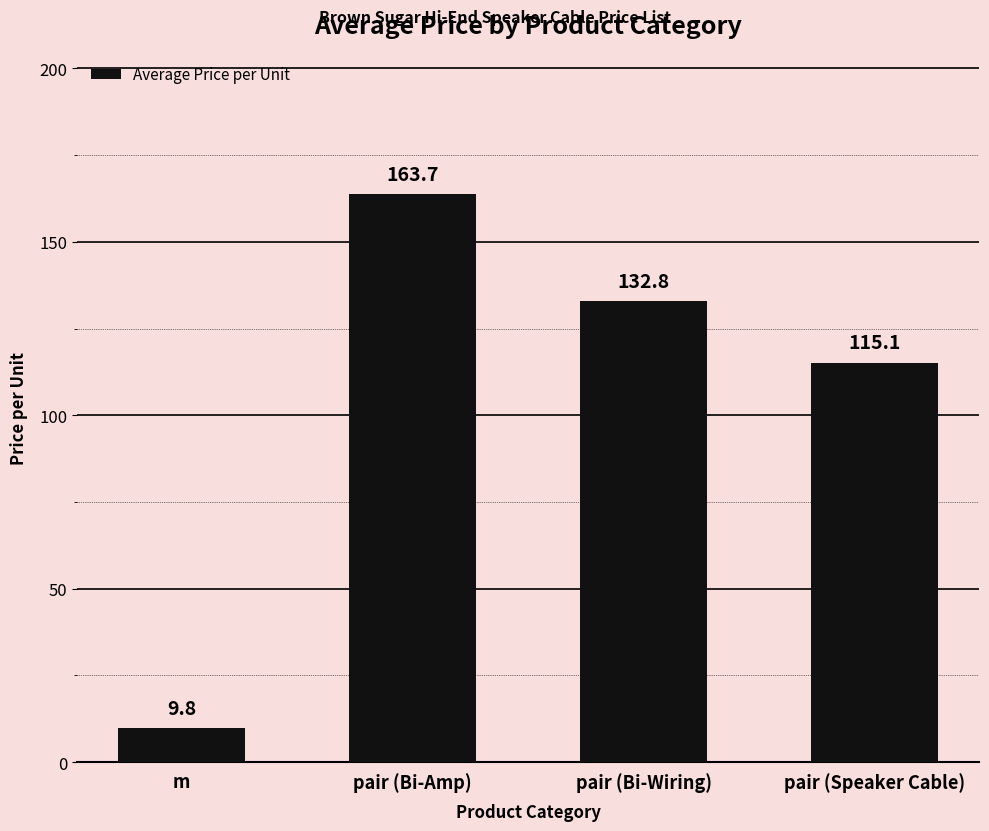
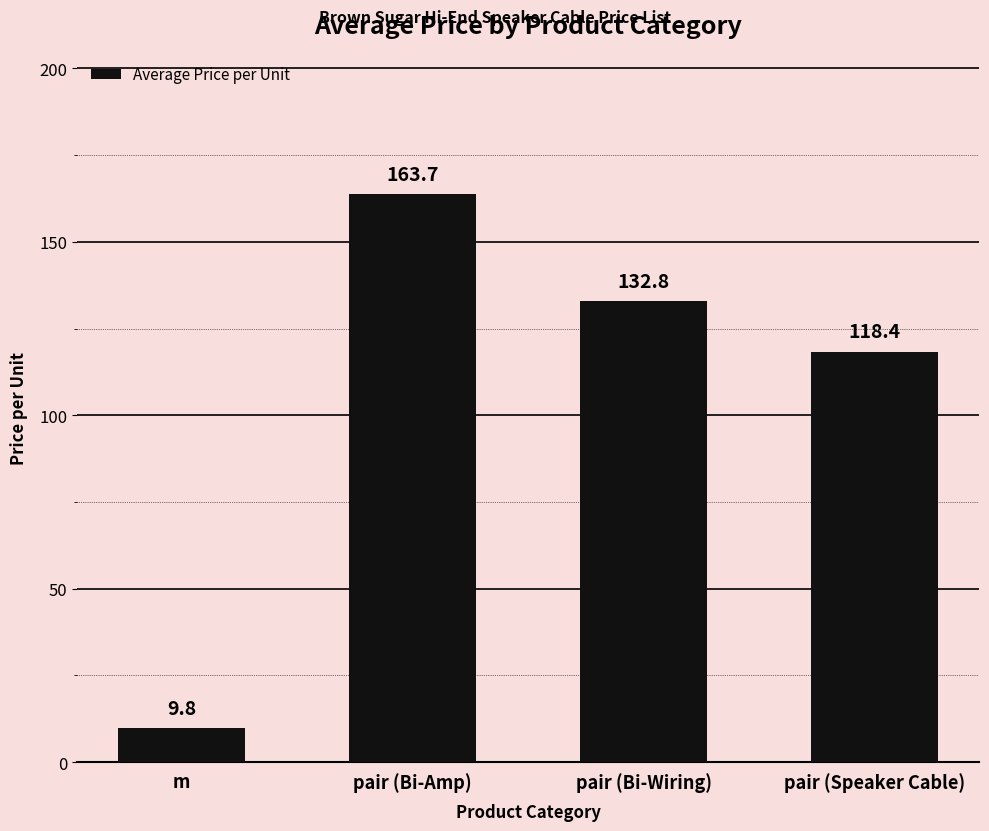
pair (Speaker Cable): 115.1 -> 118.4
